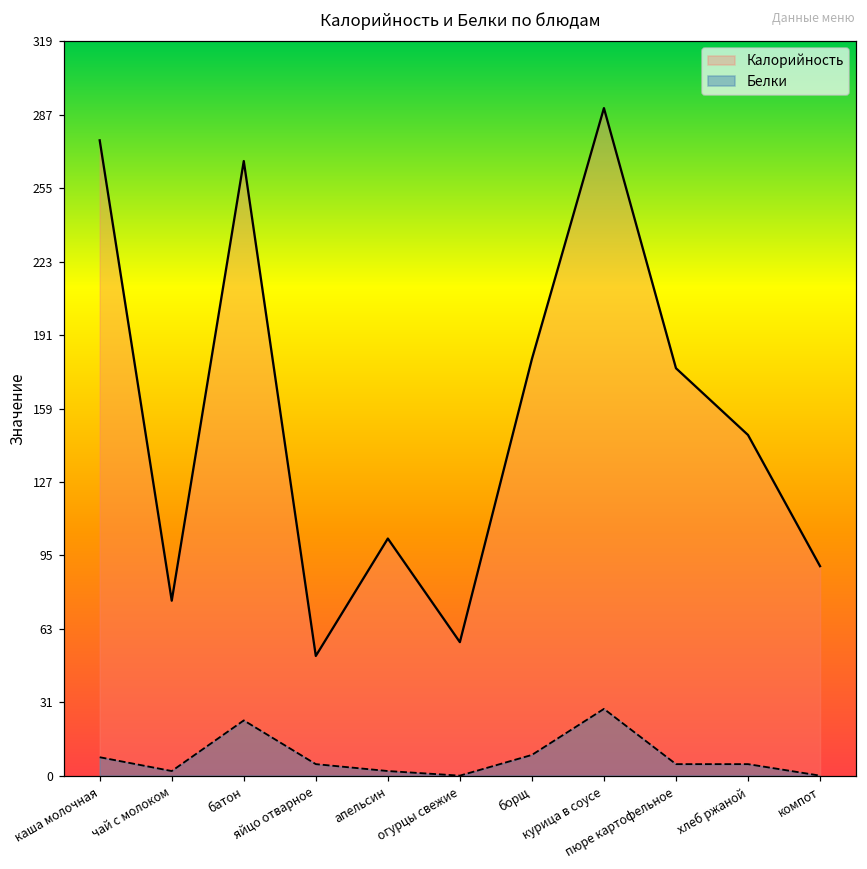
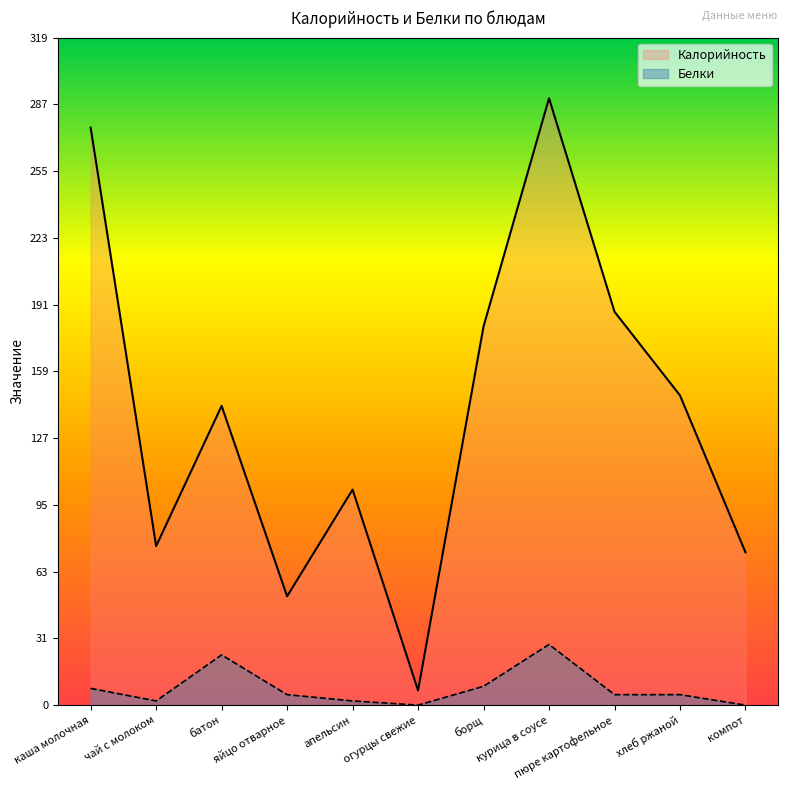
Калорийность, батон: 267 -> 143
Калорийность, огурцы свежие: 58 -> 7
Калорийность, пюре картофельное: 177 -> 188
Калорийность, компот: 91 -> 73
